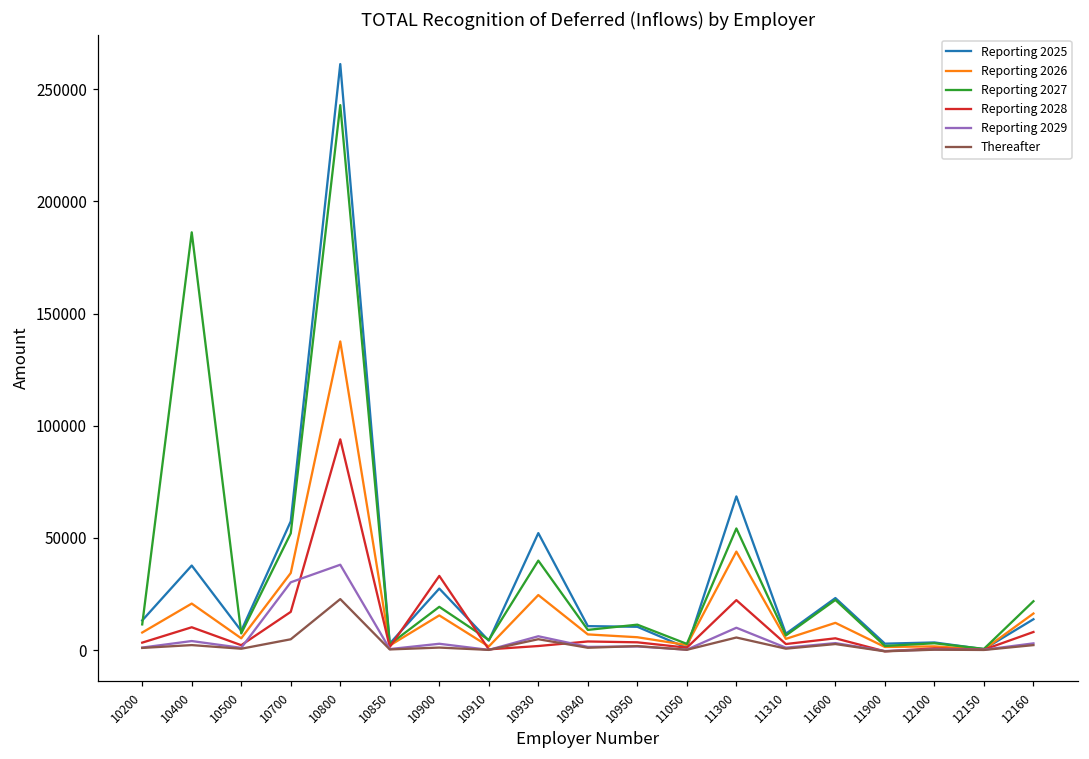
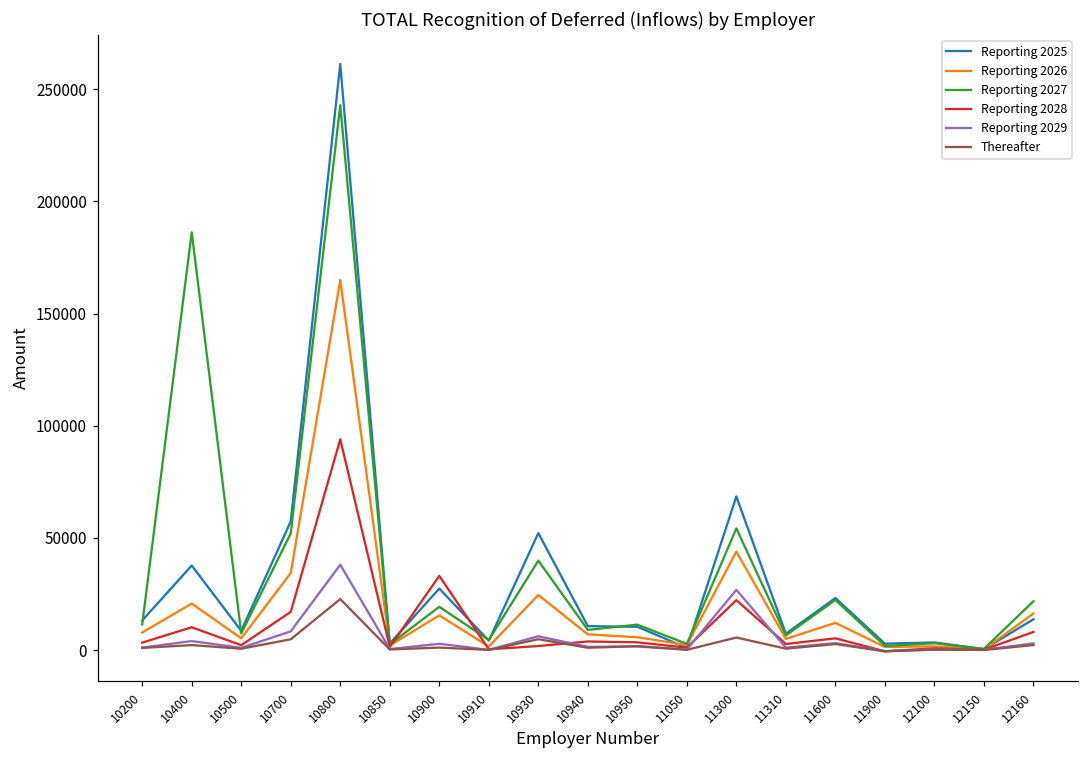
Reporting 2029, 10700: 30000 -> 8000
Reporting 2026, 10800: 138000 -> 165000
Reporting 2029, 11300: 10000 -> 27000
